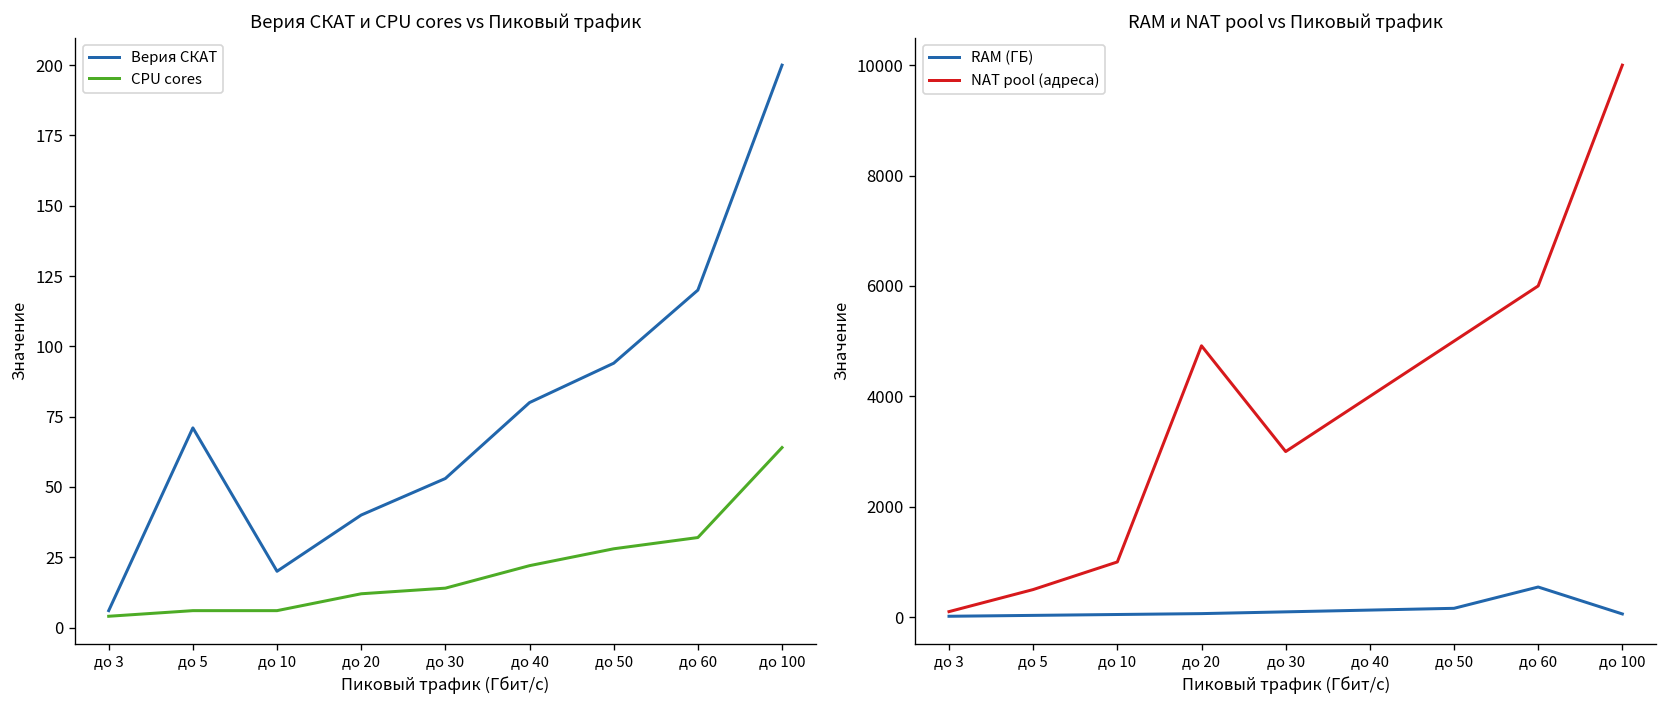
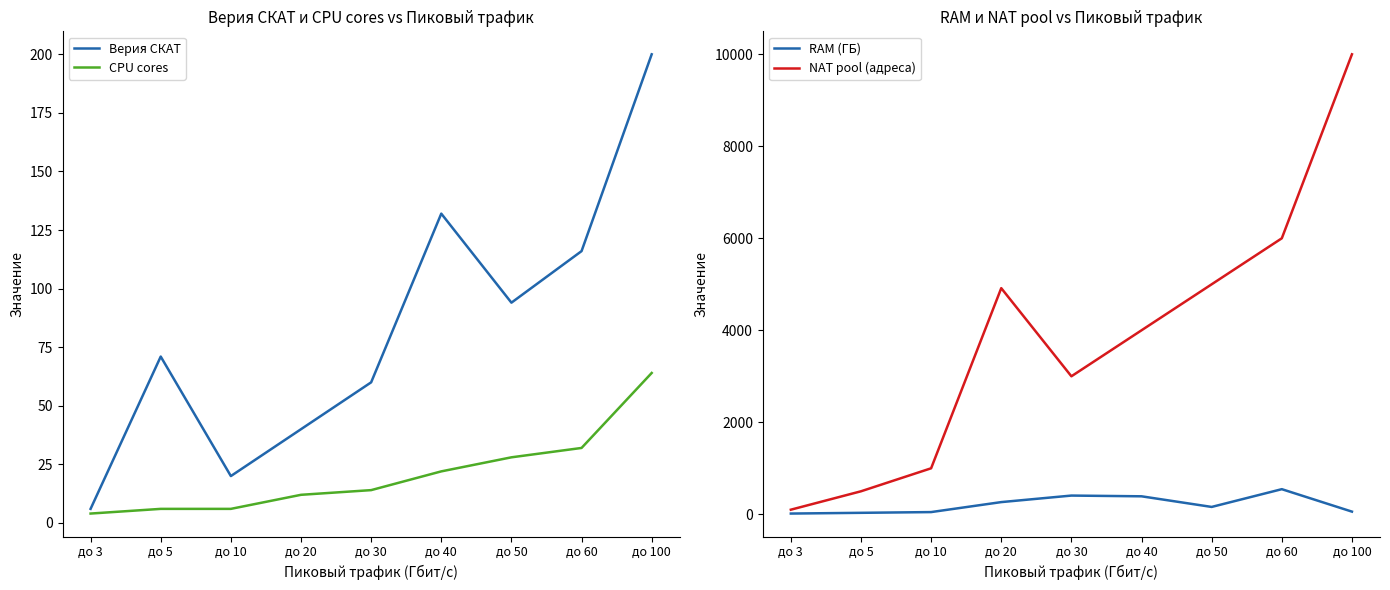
Верия СКАТ и CPU cores vs Пиковый трафик, Верия СКАТ, до 30: 53 -> 60
Верия СКАТ и CPU cores vs Пиковый трафик, Верия СКАТ, до 40: 80 -> 132
Верия СКАТ и CPU cores vs Пиковый трафик, Верия СКАТ, до 60: 120 -> 116
RAM и NAT pool vs Пиковый трафик, RAM (ГБ), до 20: 100 -> 300
RAM и NAT pool vs Пиковый трафик, RAM (ГБ), до 30: 100 -> 400
RAM и NAT pool vs Пиковый трафик, RAM (ГБ), до 40: 100 -> 400
